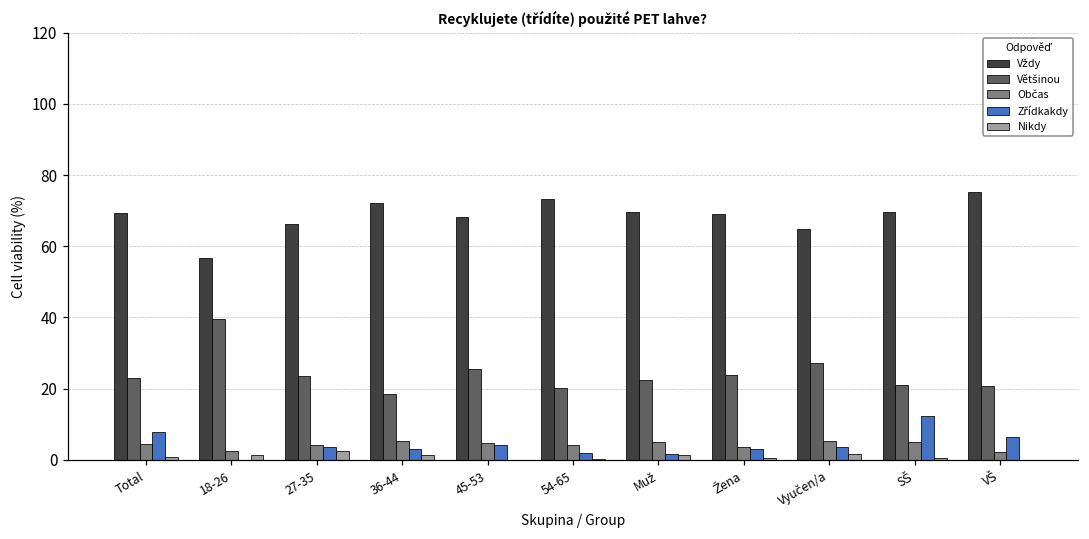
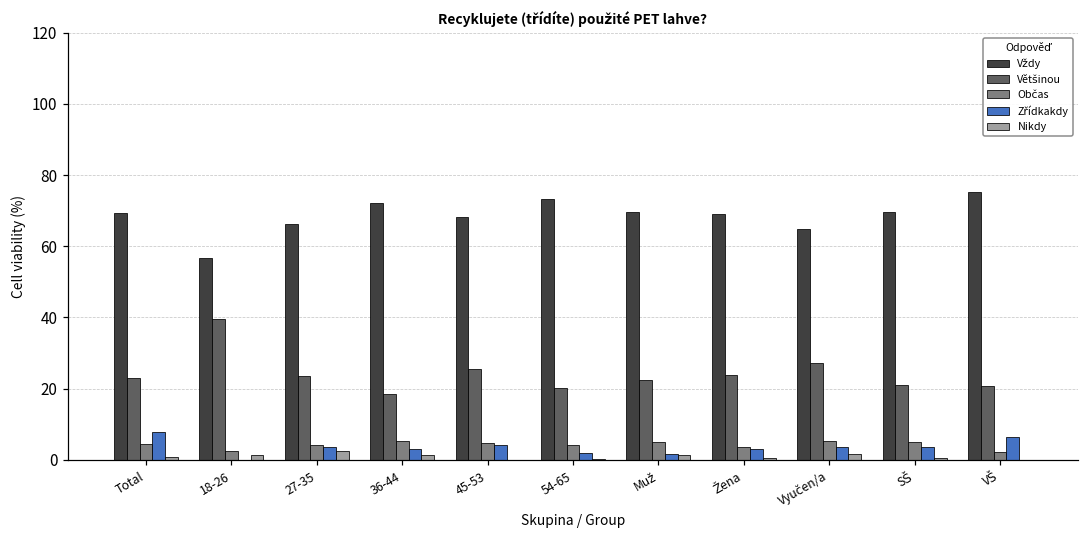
Zřídkakdy, SŠ: 12 -> 4
